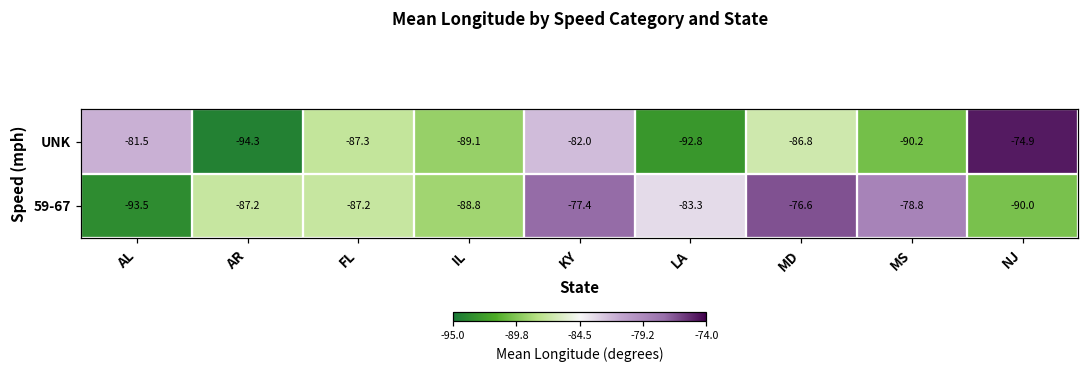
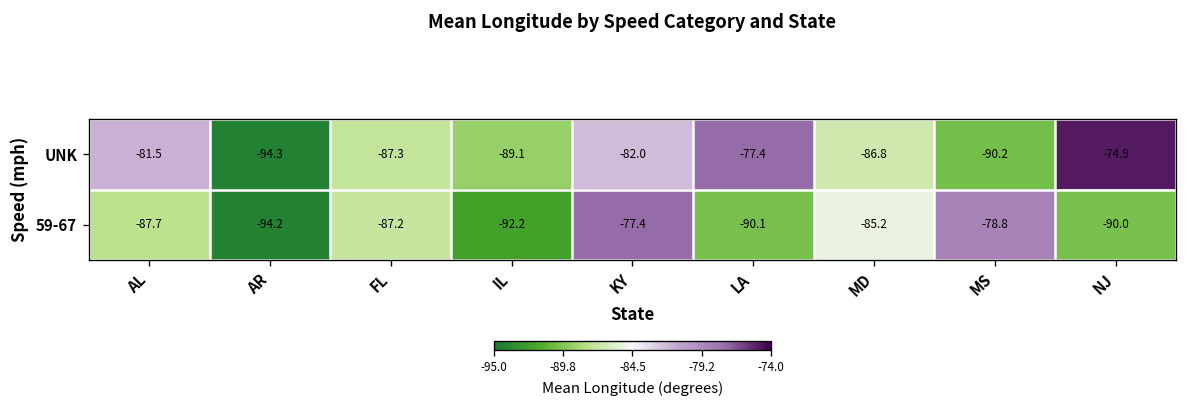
UNK, LA: -92.8 -> -77.4
59-67, AL: -93.5 -> -87.7
59-67, AR: -87.2 -> -94.2
59-67, IL: -88.8 -> -92.2
59-67, LA: -83.3 -> -90.1
59-67, MD: -76.6 -> -85.2
